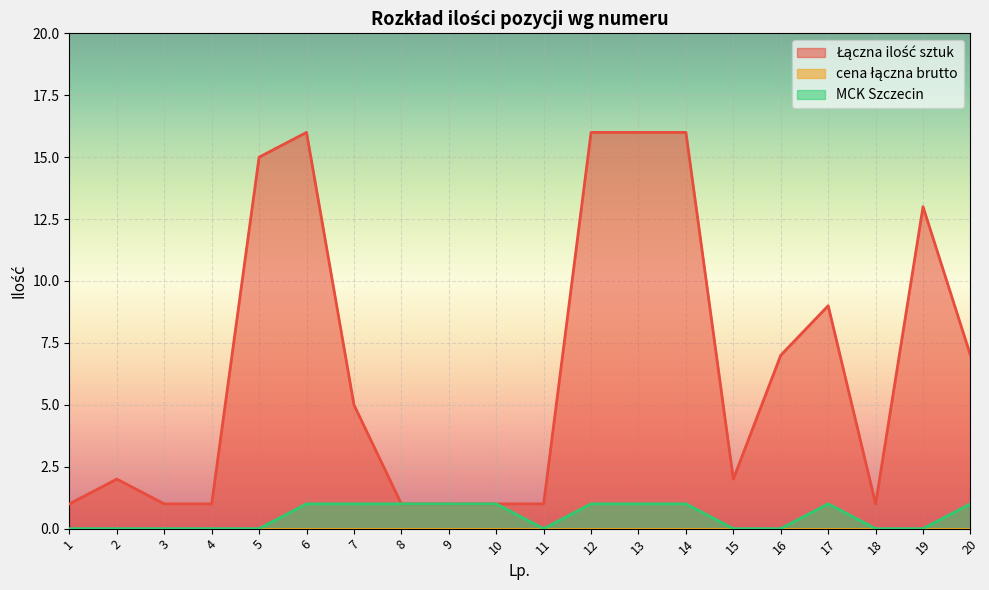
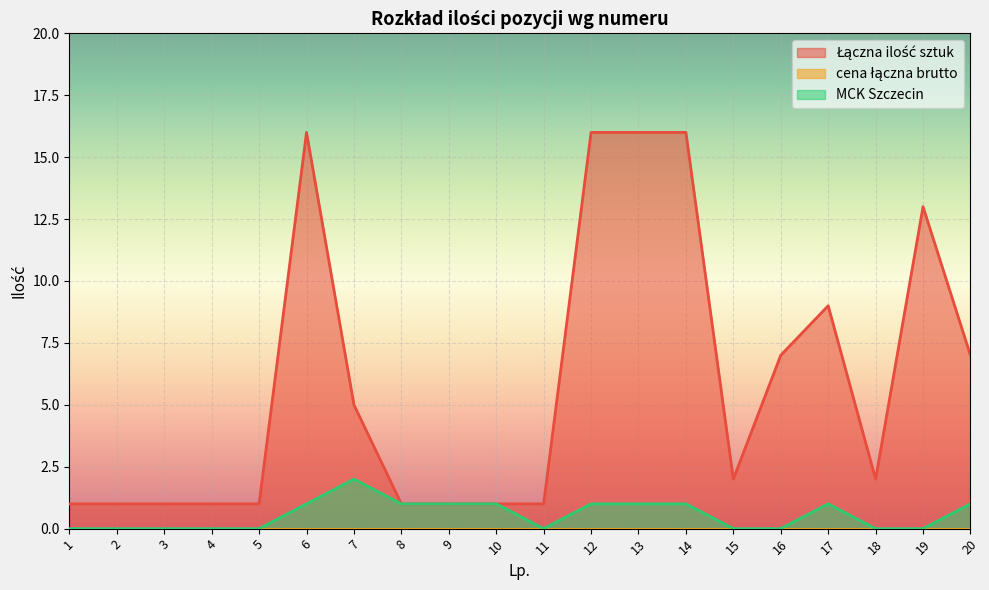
Łączna ilość sztuk, 2: 2 -> 1
Łączna ilość sztuk, 5: 15 -> 1
MCK Szczecin, 7: 1 -> 2
Łączna ilość sztuk, 18: 1 -> 2
